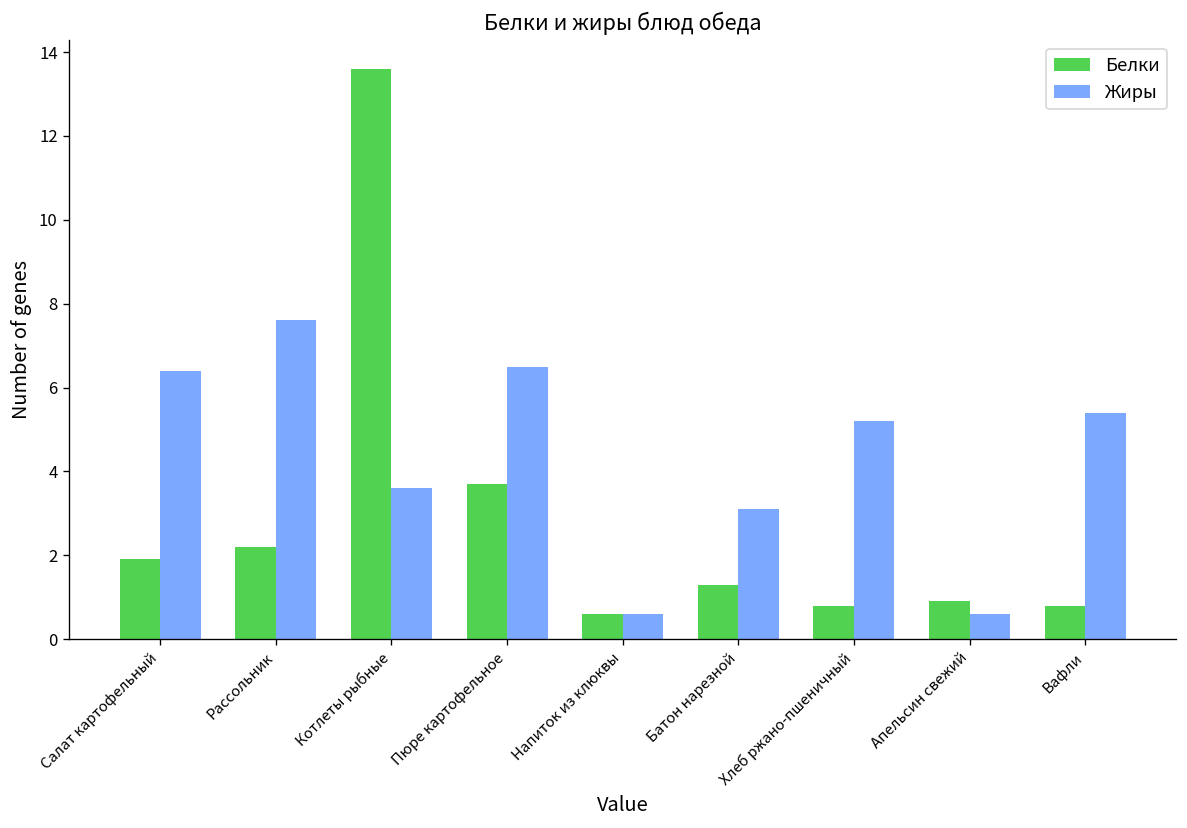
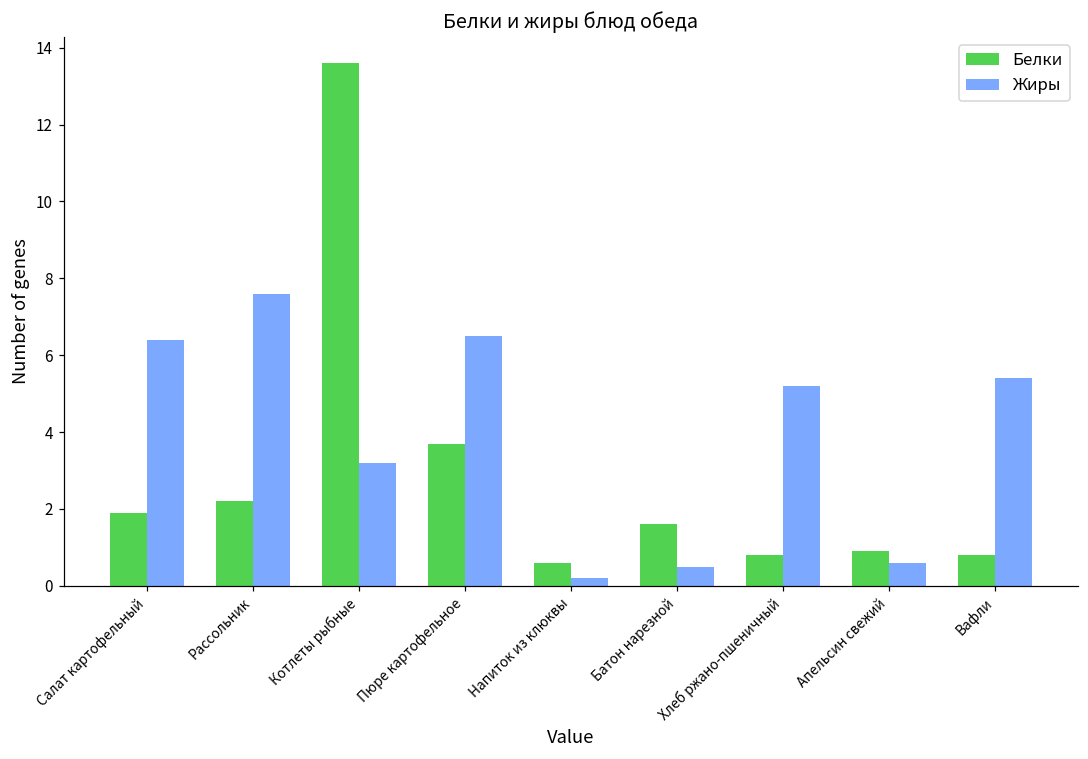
Жиры, Котлеты рыбные: 3.6 -> 3.2
Жиры, Напиток из клюквы: 0.6 -> 0.2
Белки, Батон нарезной: 1.3 -> 1.6
Жиры, Батон нарезной: 3.1 -> 0.5
